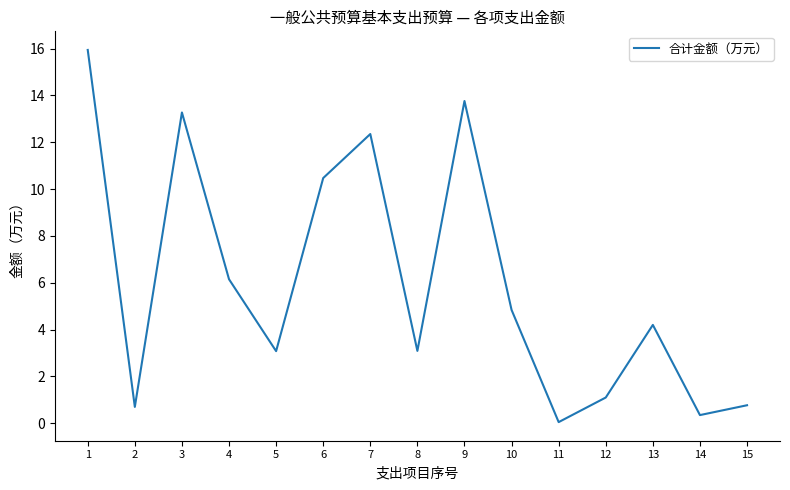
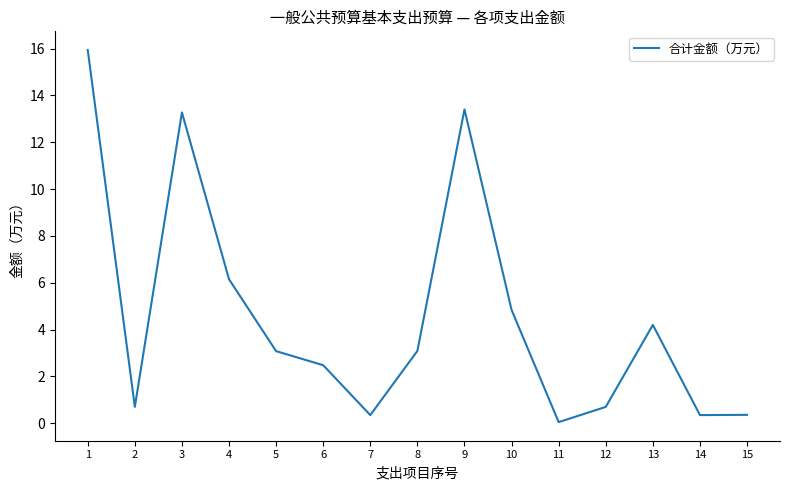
6: 10.5 -> 2.5
7: 12.4 -> 0.4
9: 13.8 -> 13.4
12: 1.1 -> 0.7
15: 0.8 -> 0.4
